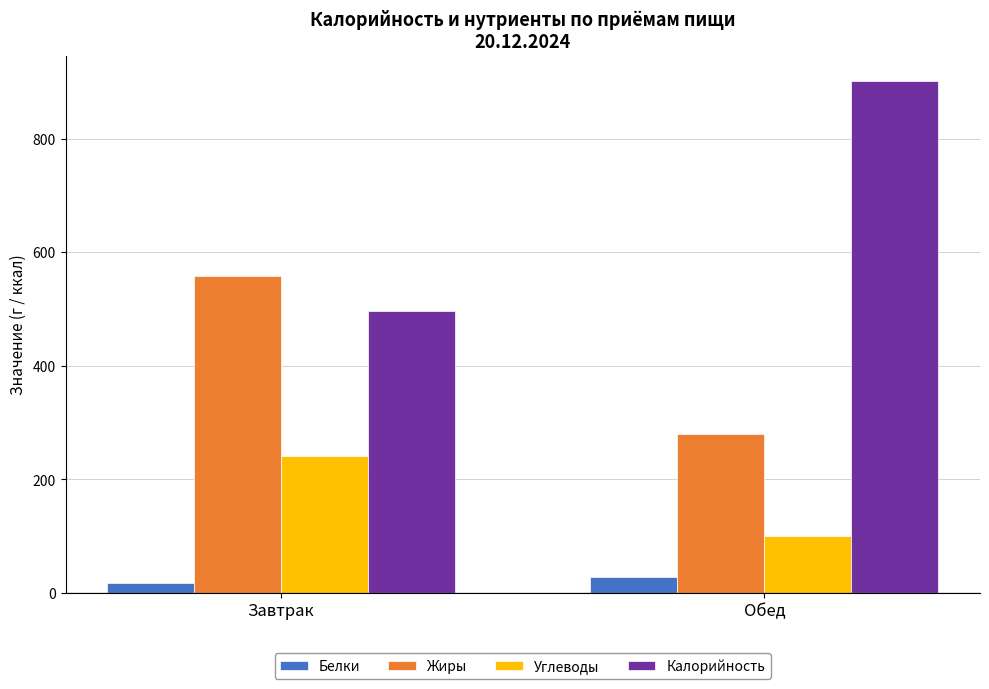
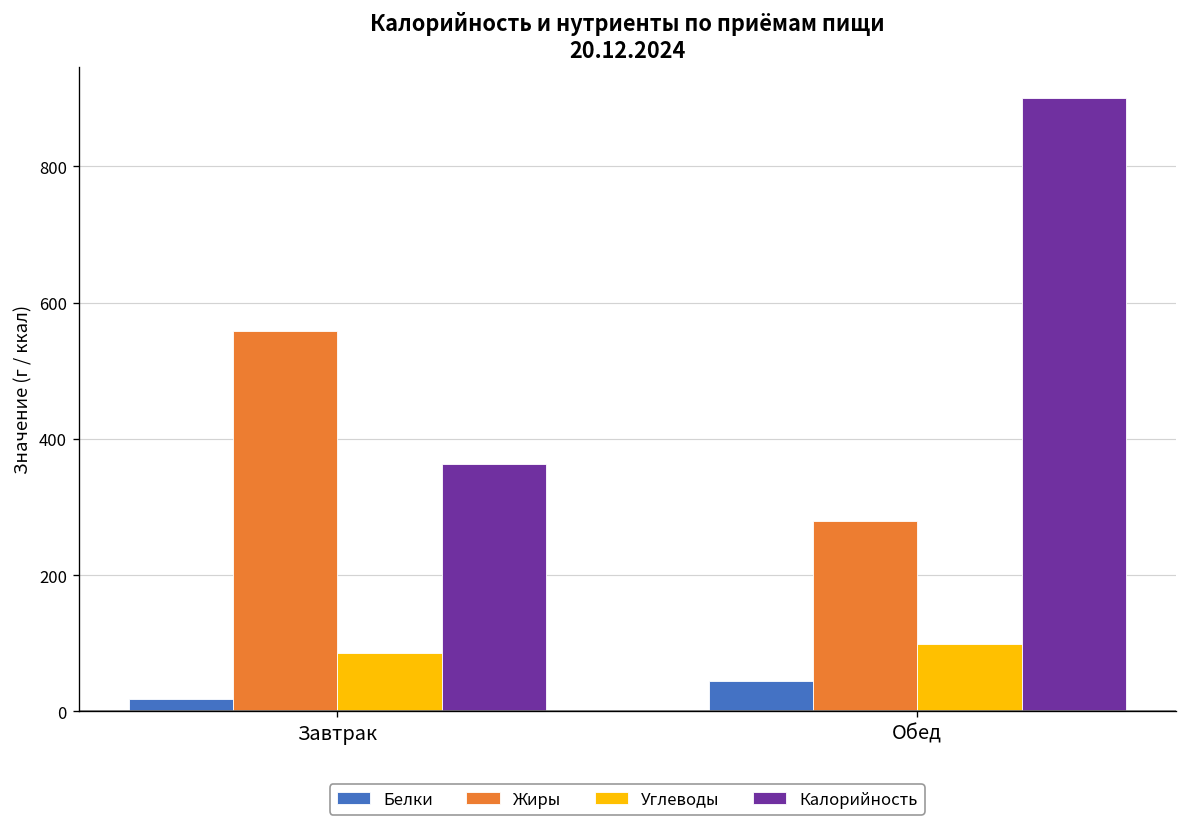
Углеводы, Завтрак: 240 -> 90
Калорийность, Завтрак: 500 -> 360
Белки, Обед: 30 -> 50
